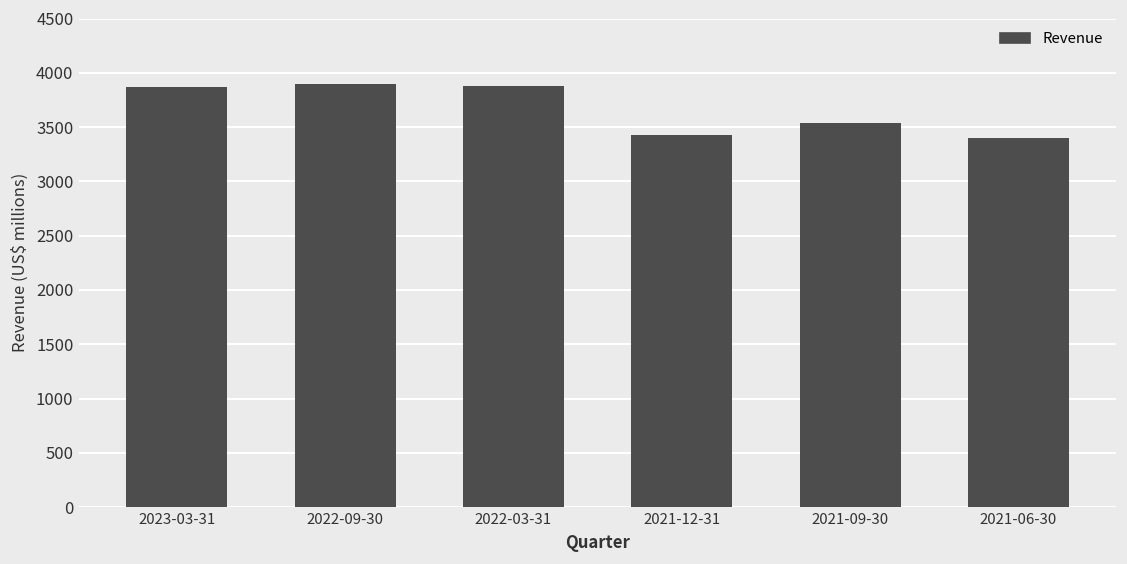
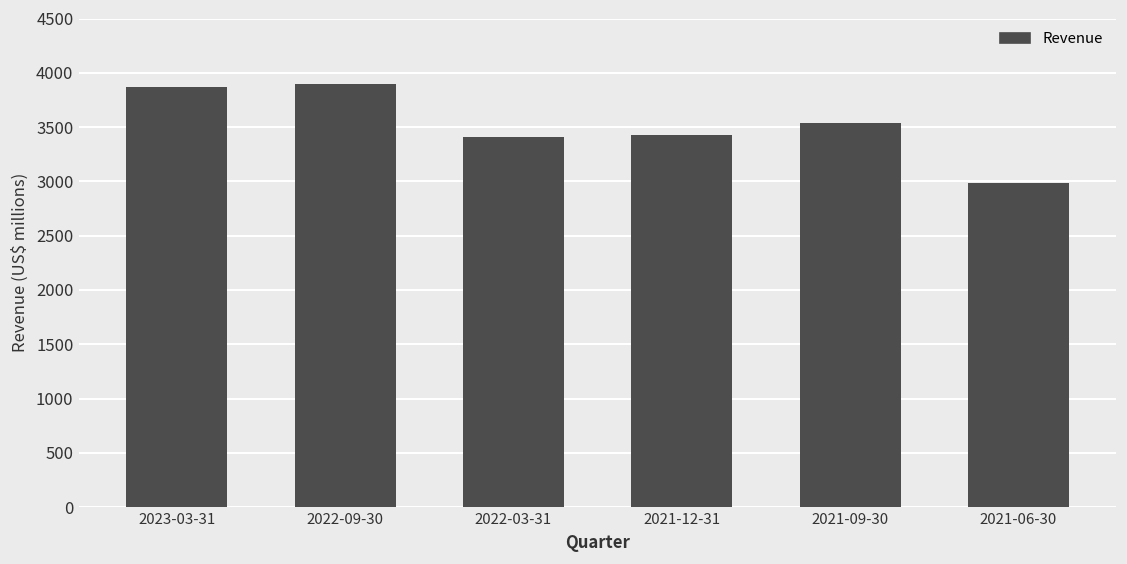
2022-03-31: 3900 -> 3400
2021-06-30: 3400 -> 3000
